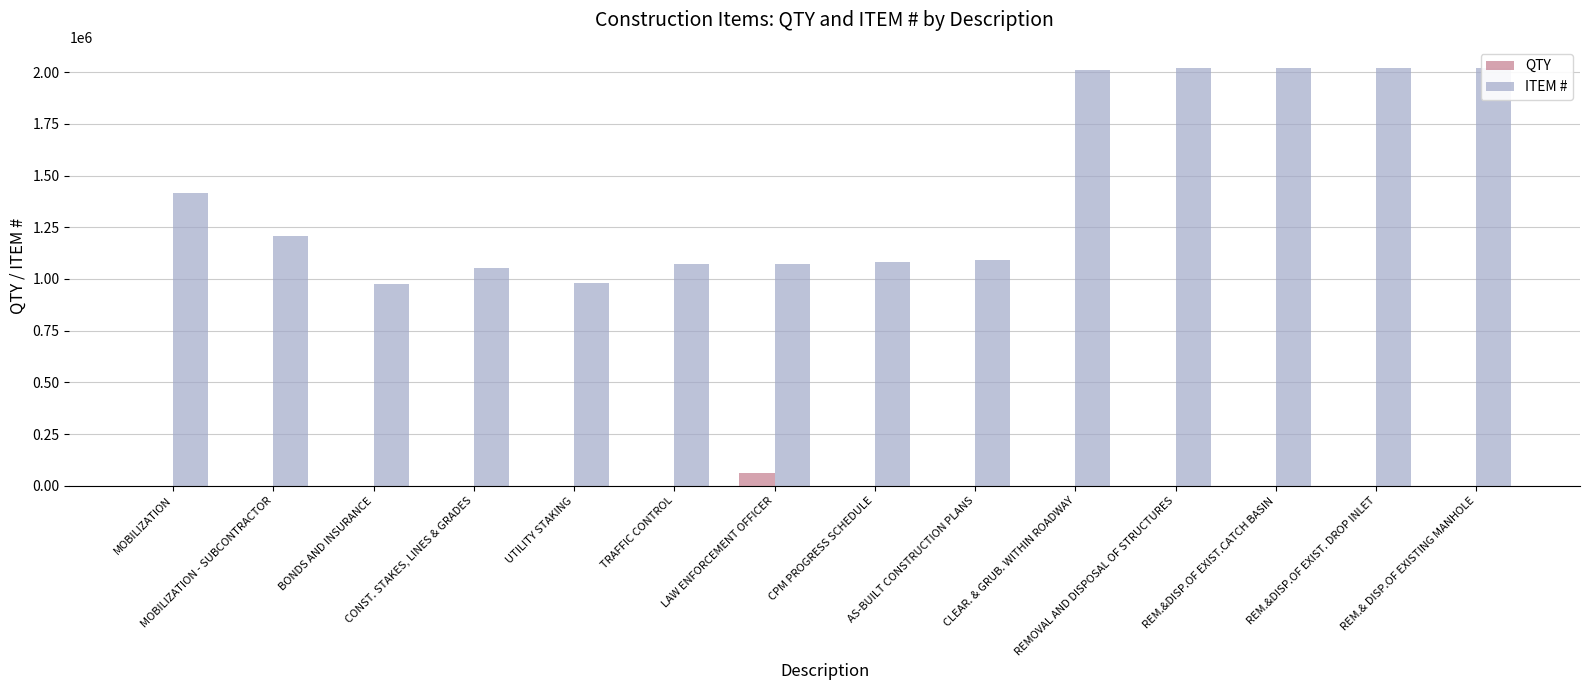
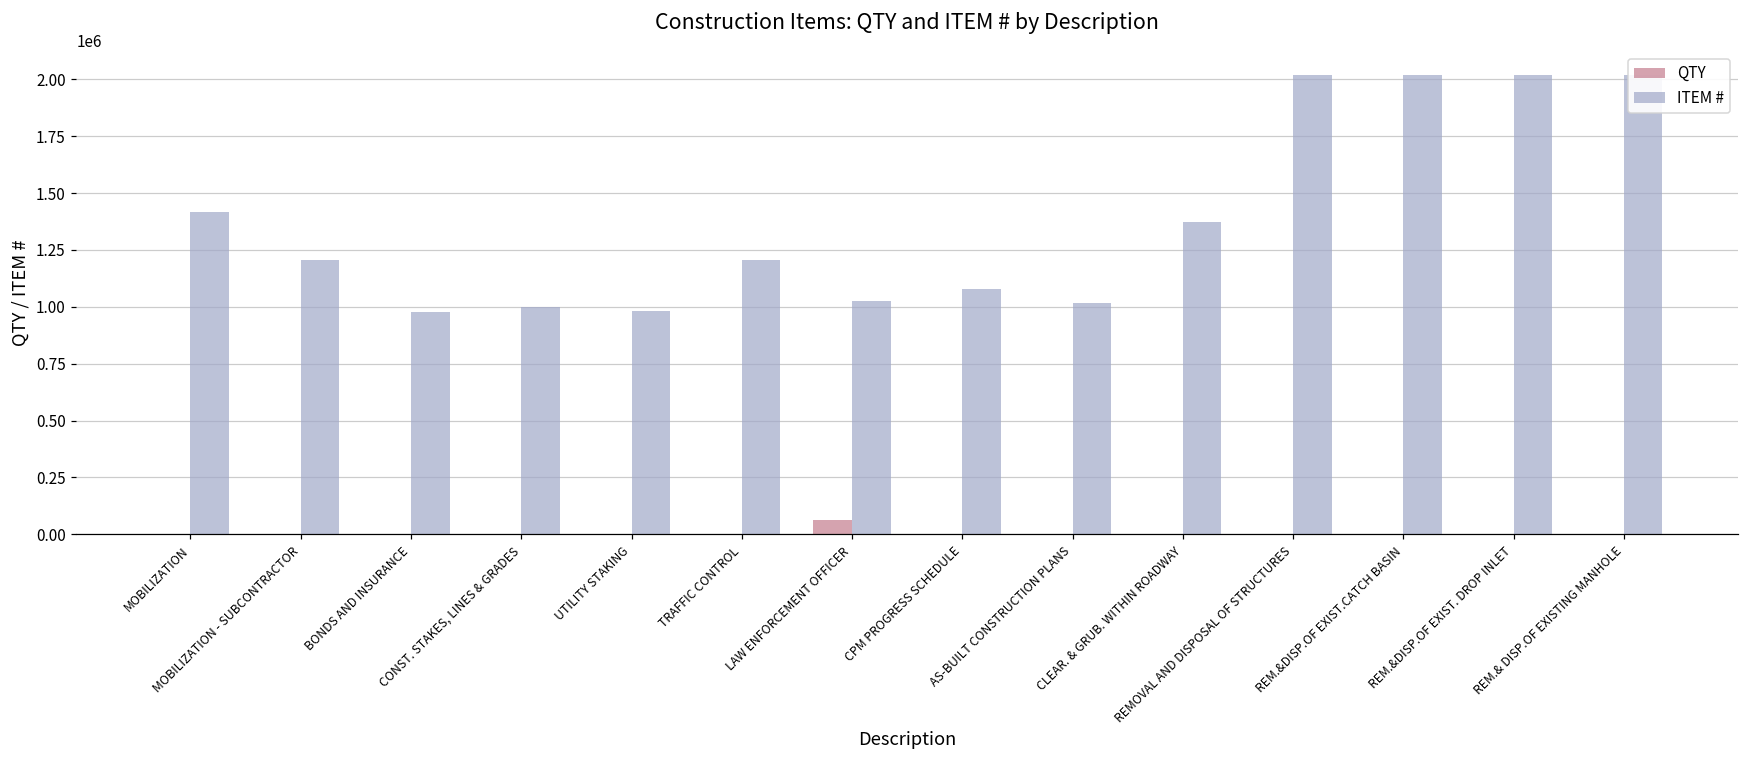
ITEM #, CONST. STAKES, LINES & GRADES: 1050000 -> 1000000
ITEM #, TRAFFIC CONTROL: 1070000 -> 1210000
ITEM #, LAW ENFORCEMENT OFFICER: 1070000 -> 1030000
ITEM #, AS-BUILT CONSTRUCTION PLANS: 1090000 -> 1020000
ITEM #, CLEAR. & GRUB. WITHIN ROADWAY: 2010000 -> 1370000
